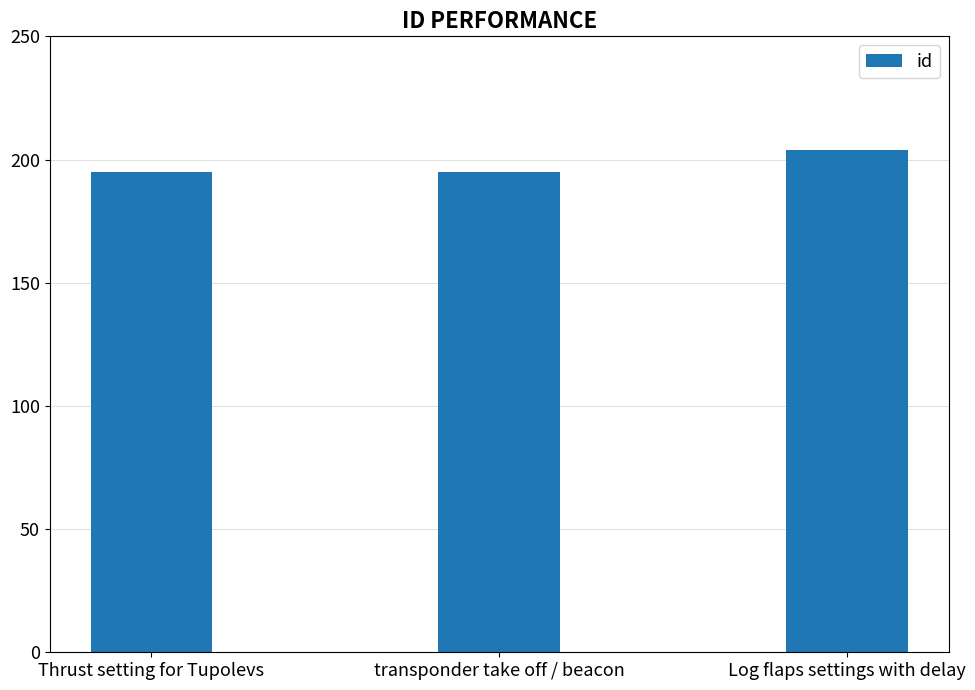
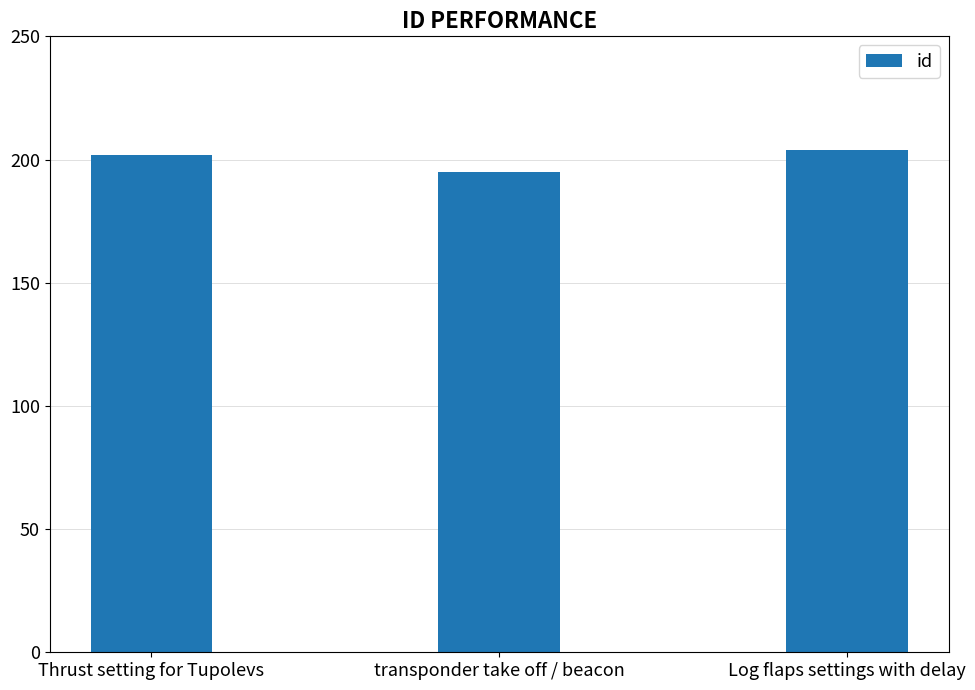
Thrust setting for Tupolevs: 195 -> 202
